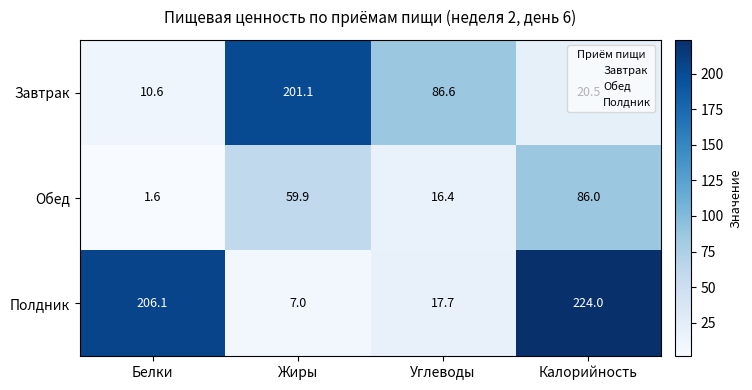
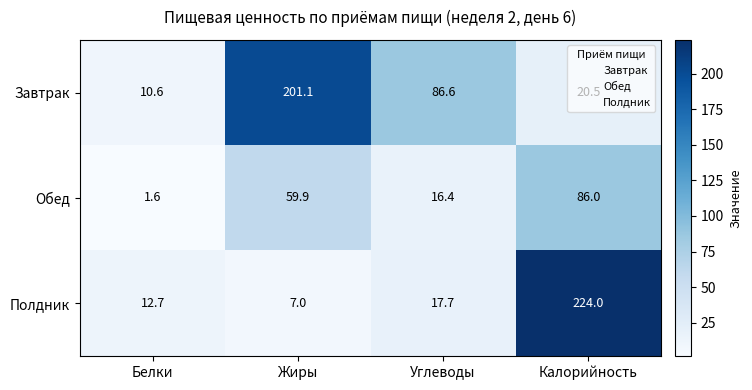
Полдник, Белки: 206.1 -> 12.7
